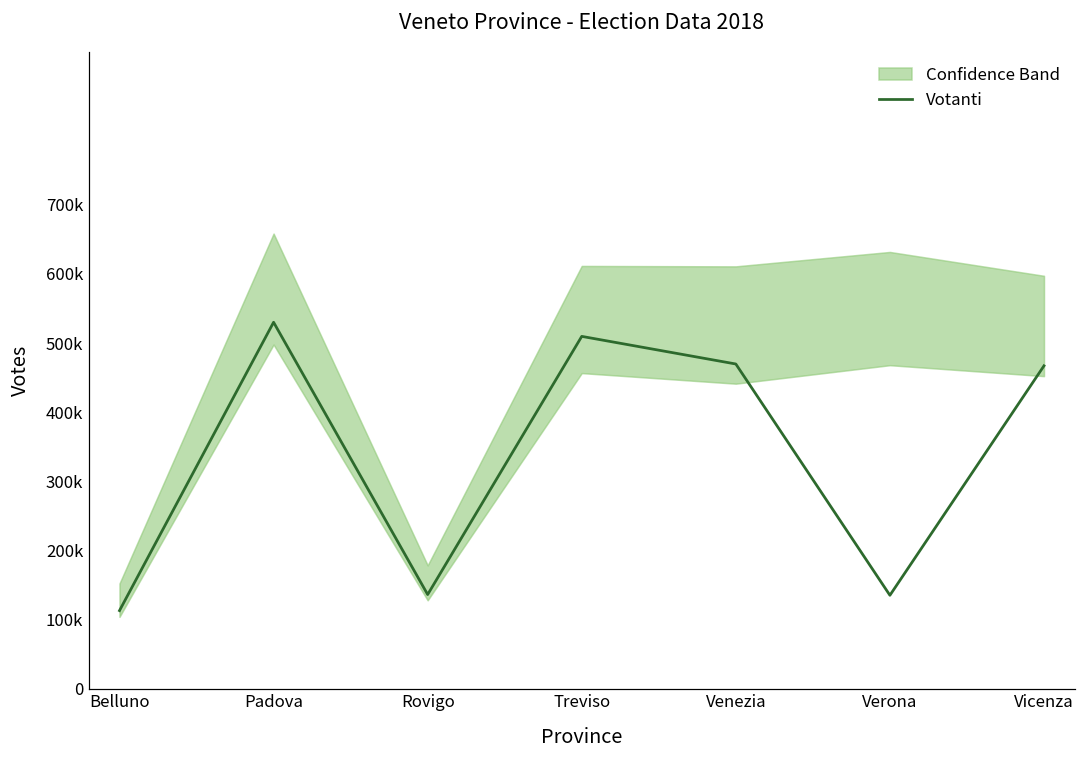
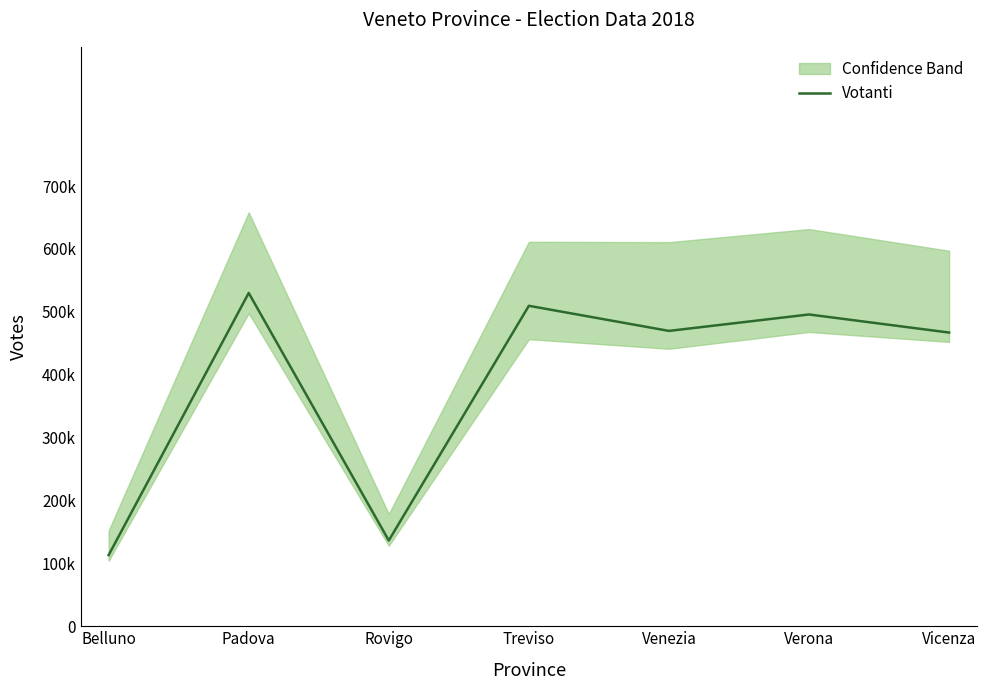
Votanti, Verona: 140000 -> 500000
